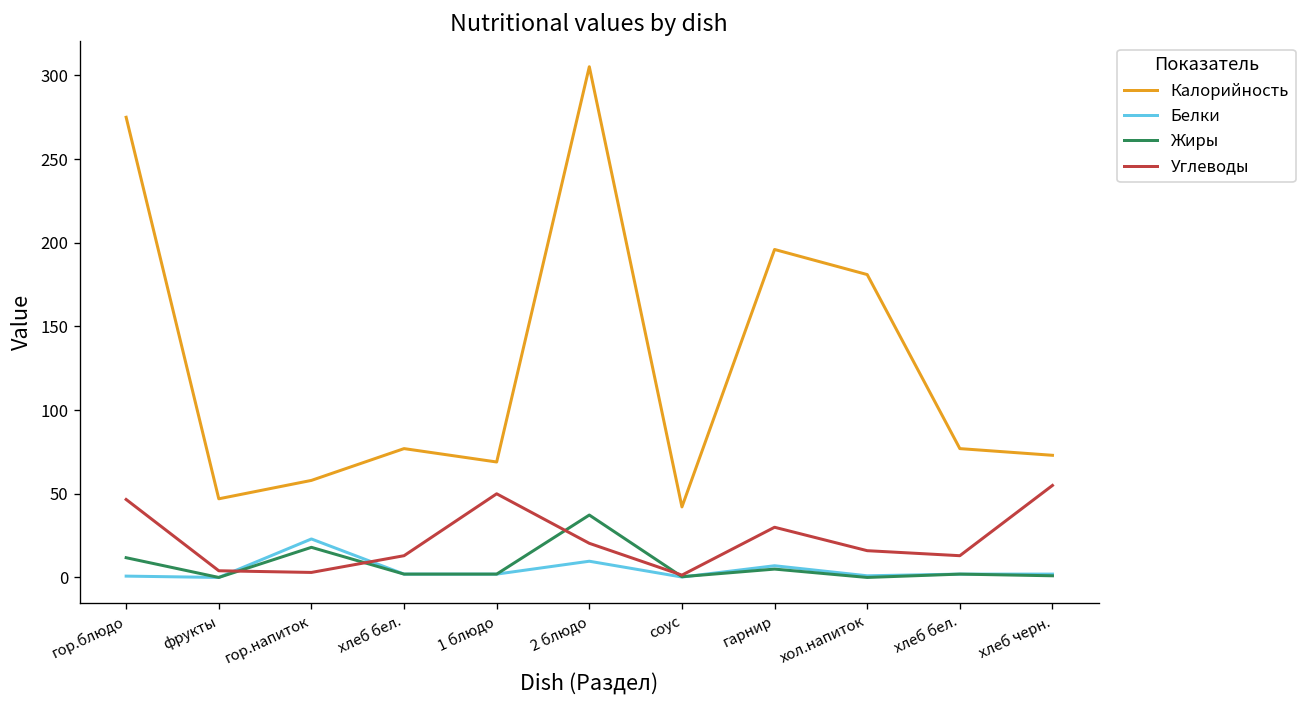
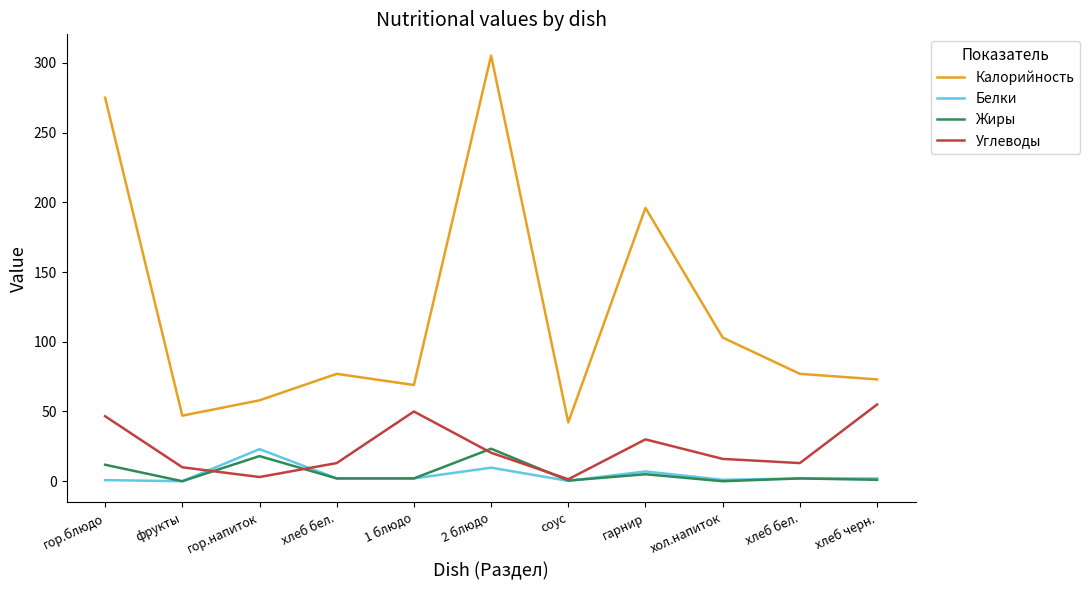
Углеводы, фрукты: 4 -> 10
Жиры, 2 блюдо: 37 -> 23
Калорийность, хол.напиток: 181 -> 103
